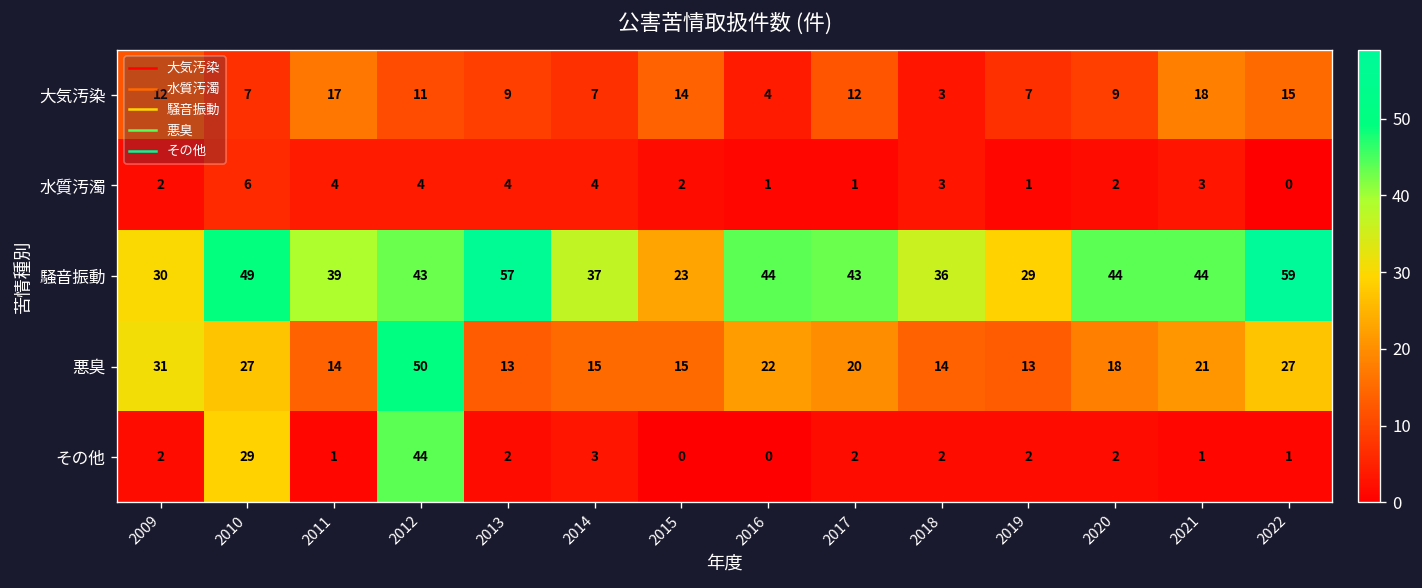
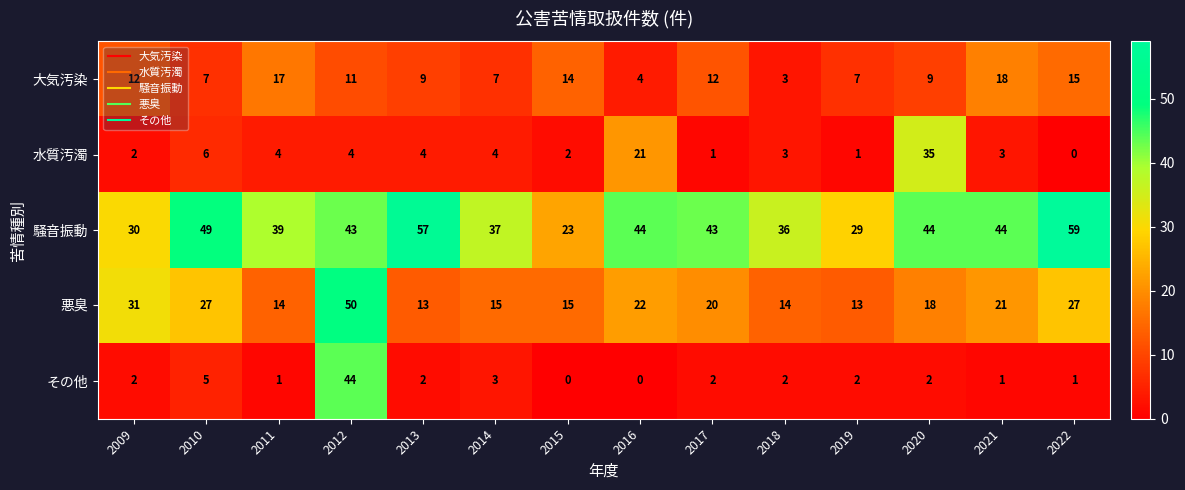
水質汚濁, 2016: 1 -> 21
水質汚濁, 2020: 2 -> 35
その他, 2010: 29 -> 5
